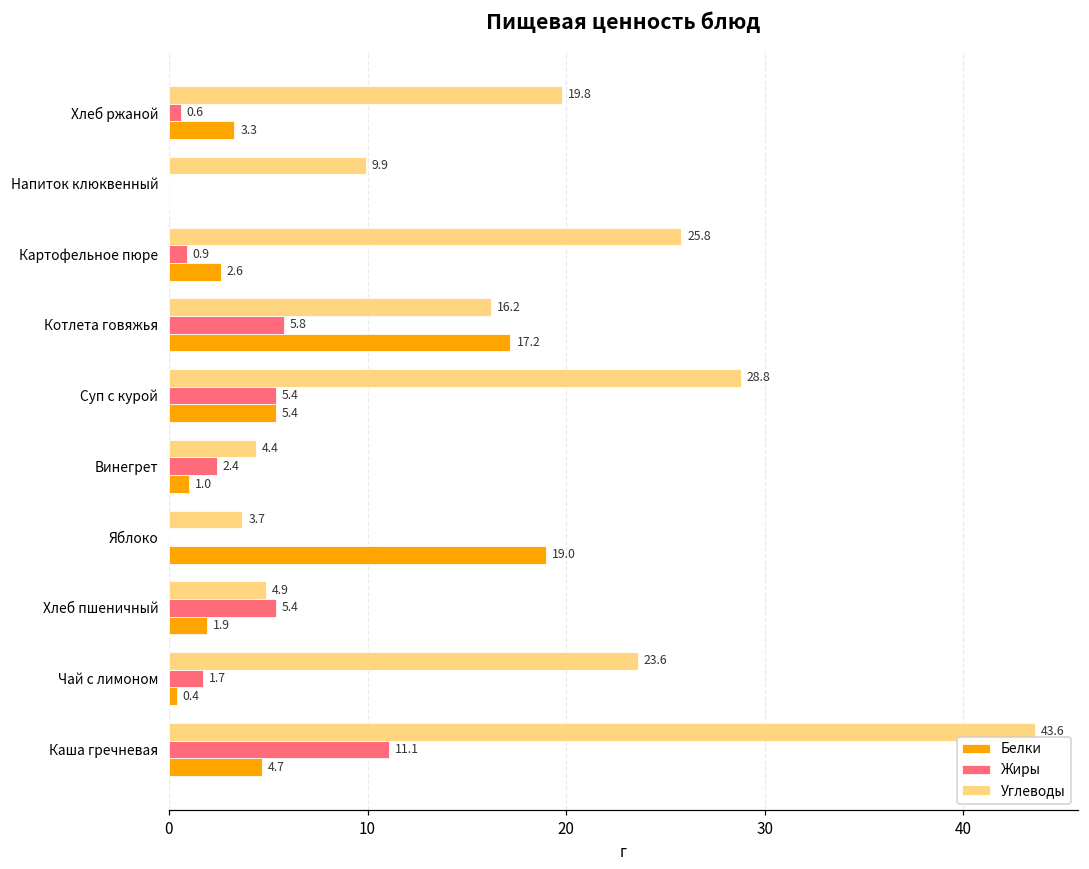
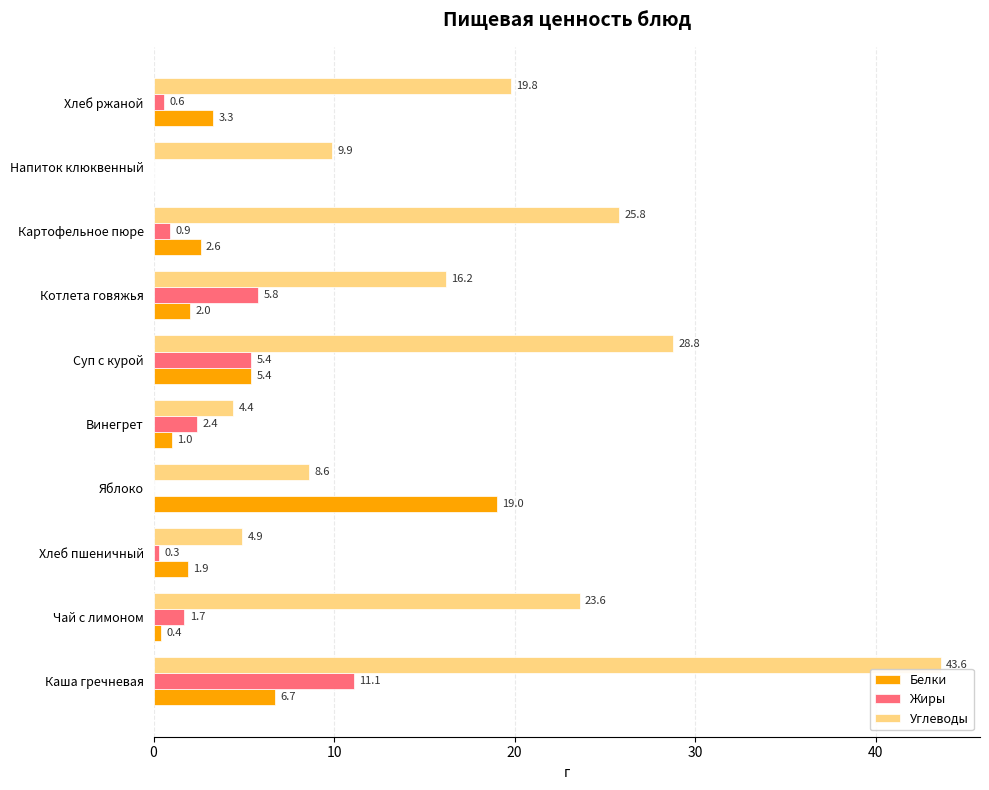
Белки, Котлета говяжья: 17.2 -> 2.0
Углеводы, Яблоко: 3.7 -> 8.6
Жиры, Хлеб пшеничный: 5.4 -> 0.3
Белки, Каша гречневая: 4.7 -> 6.7
